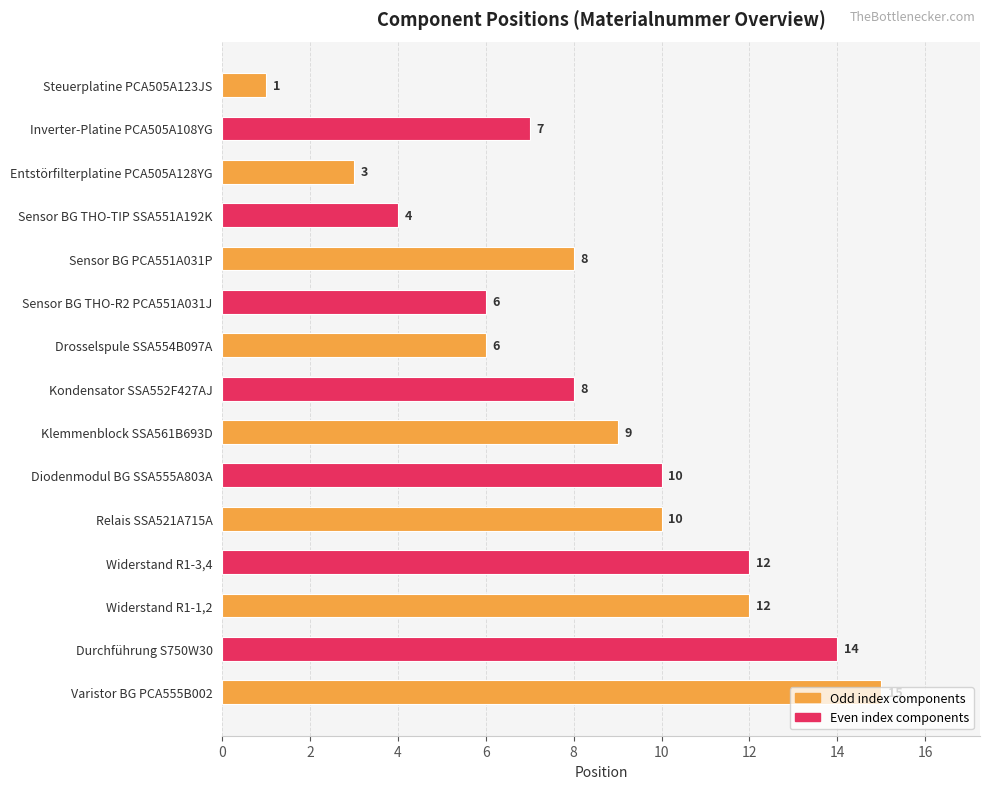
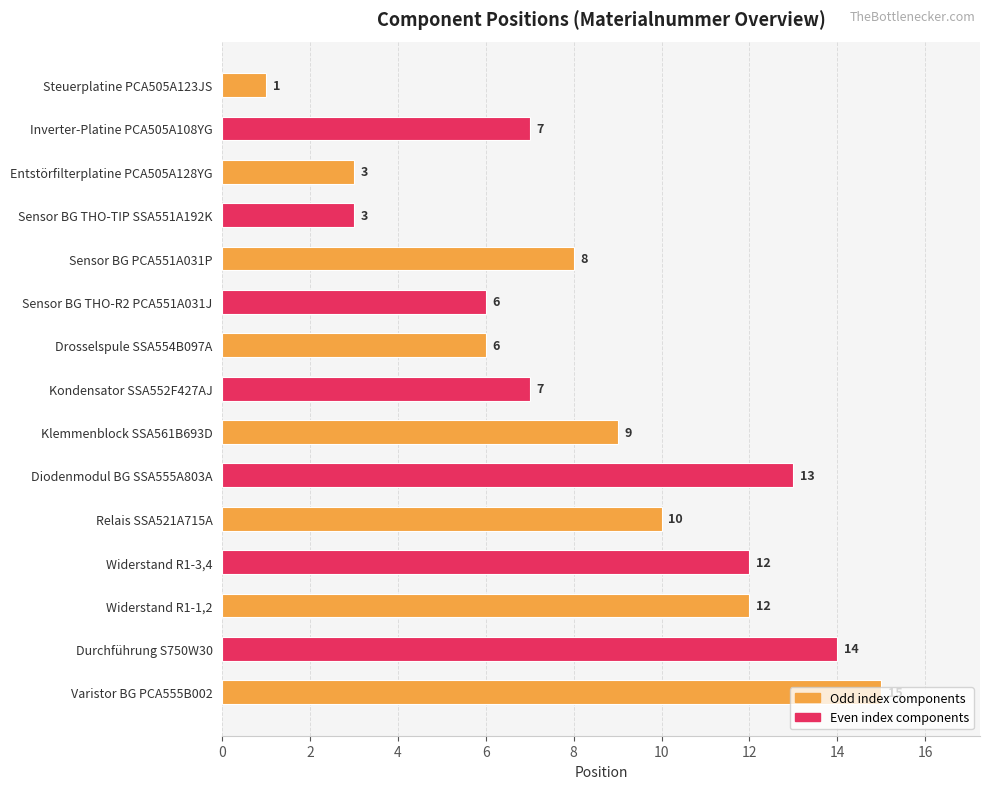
Sensor BG THO-TIP SSA551A192K: 4 -> 3
Kondensator SSA552F427AJ: 8 -> 7
Diodenmodul BG SSA555A803A: 10 -> 13
